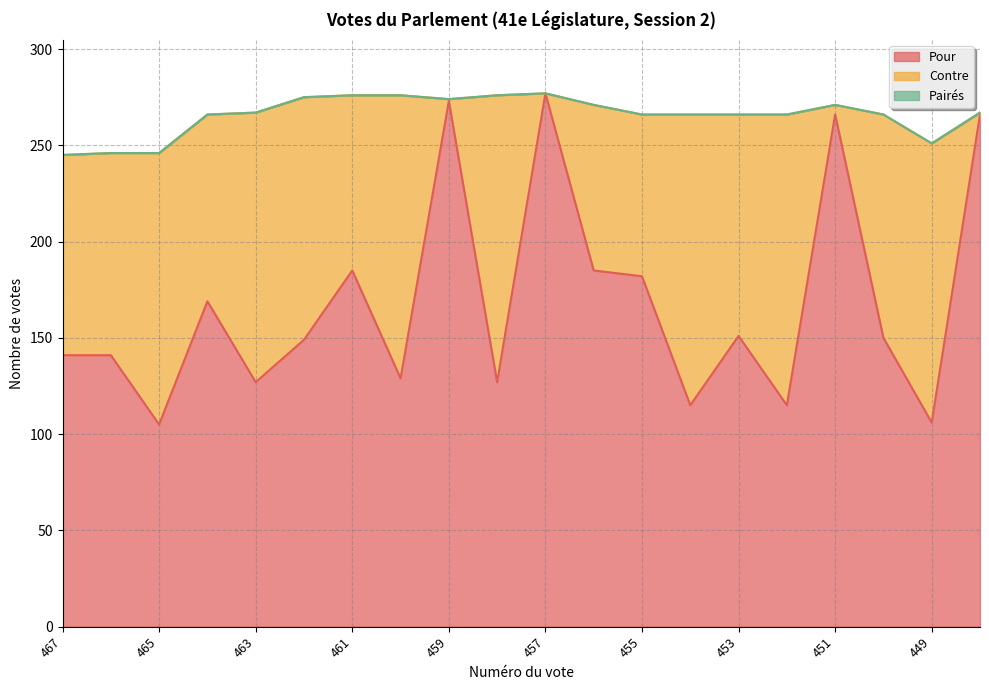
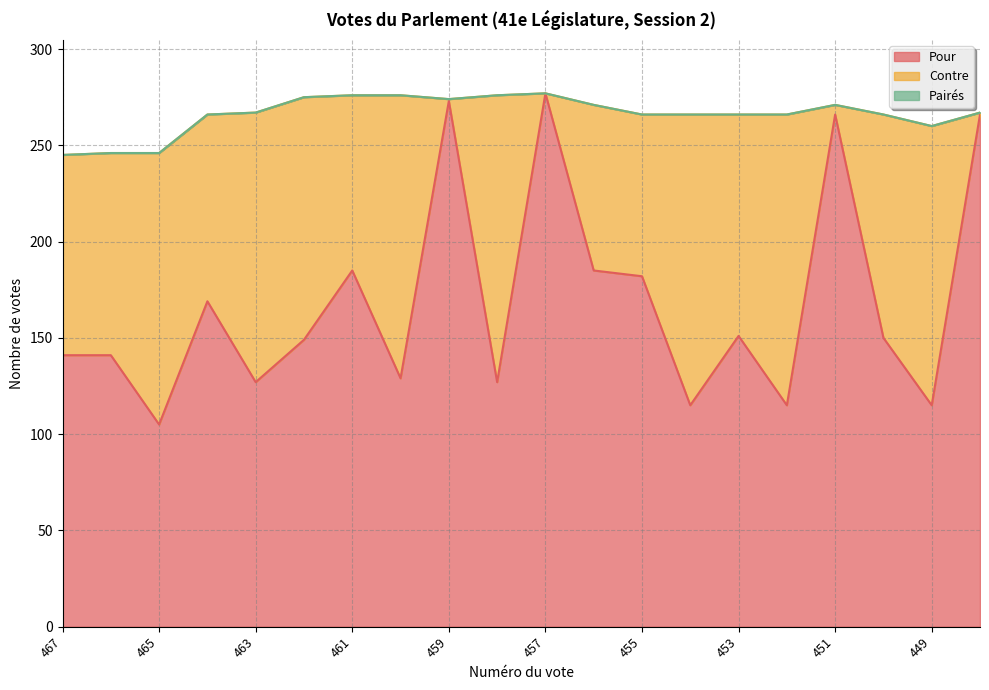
Pour, 449: 106 -> 115
